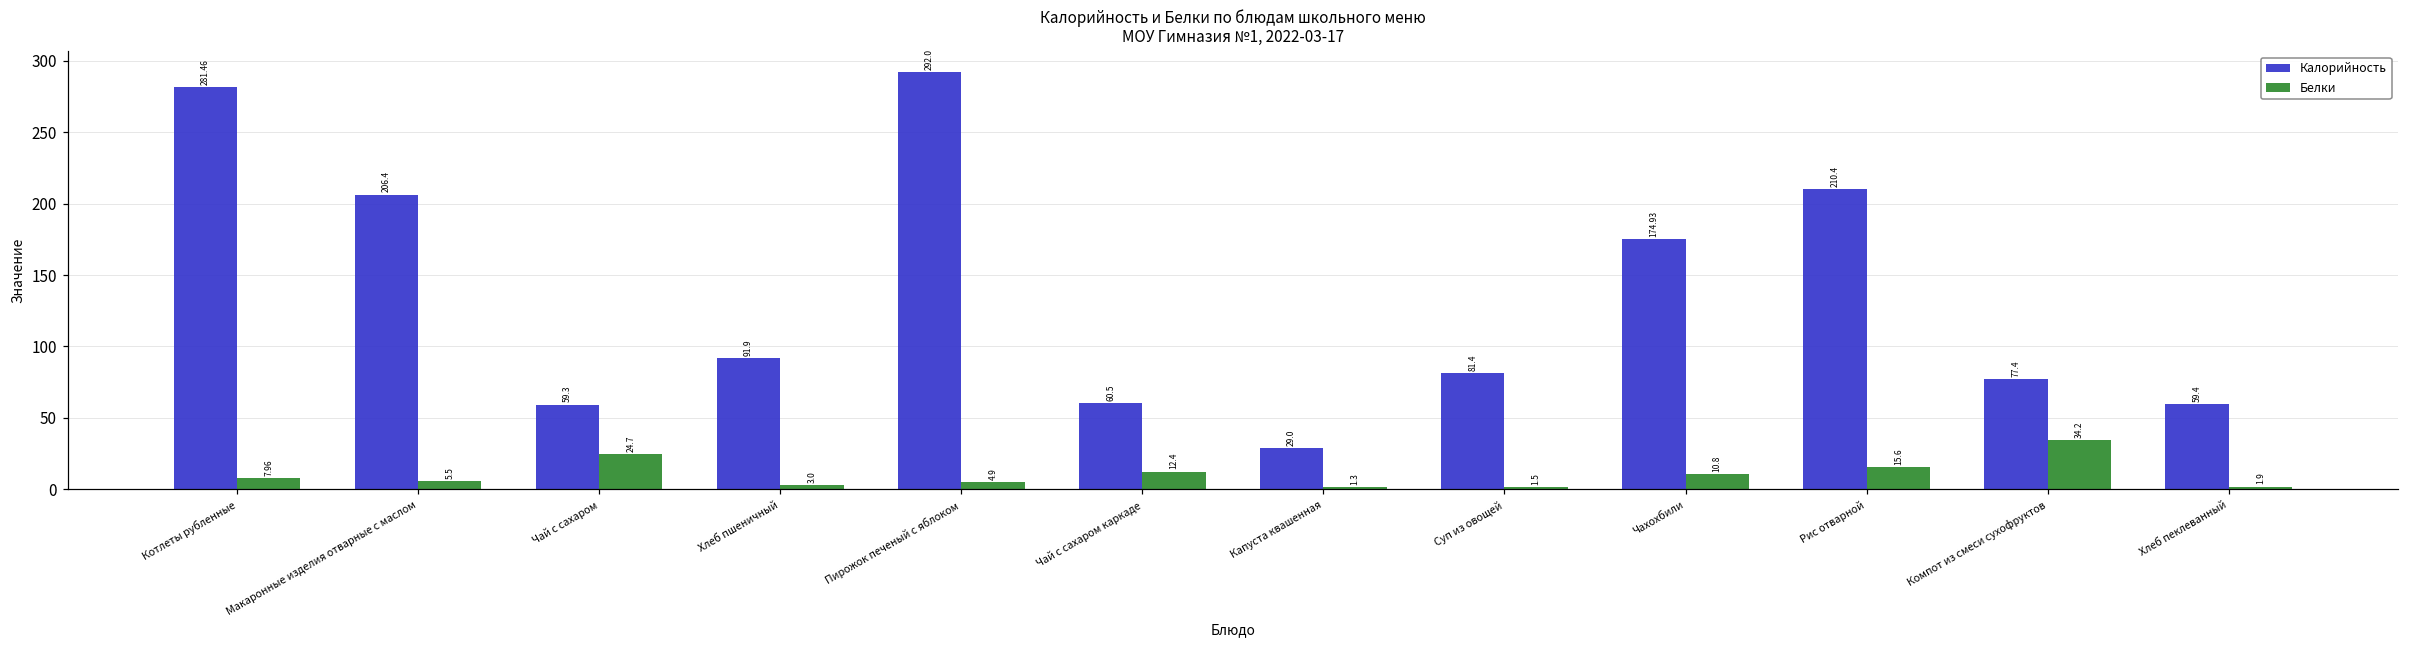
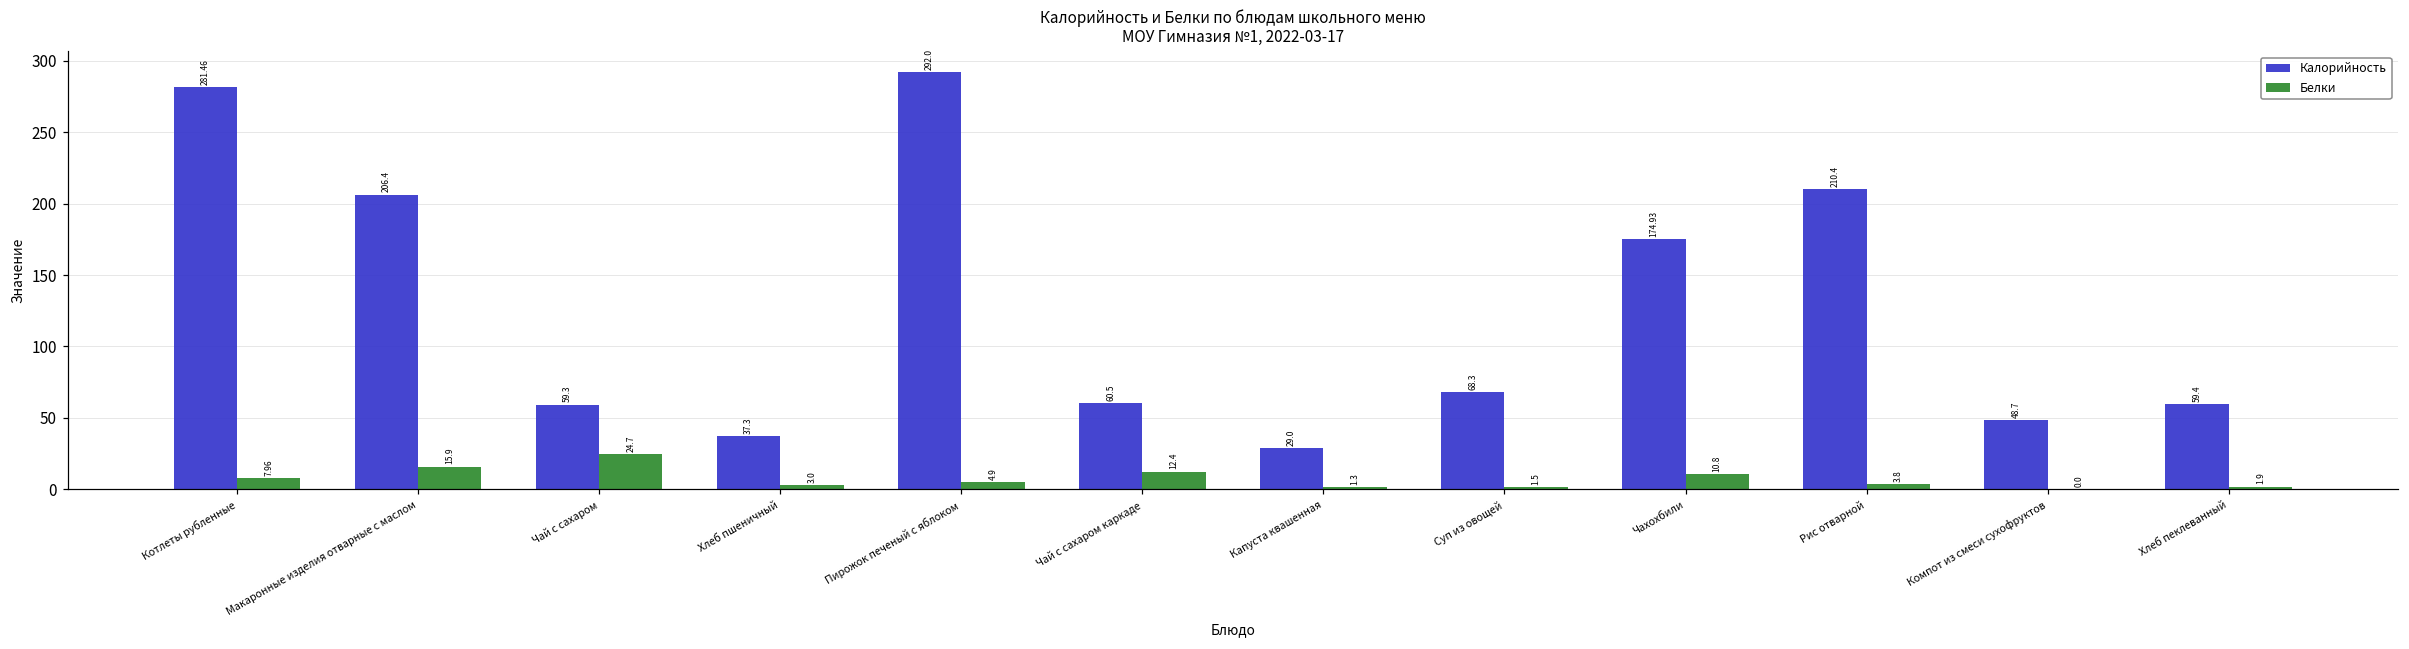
Белки, Макаронные изделия отварные с маслом: 5.5 -> 15.9
Калорийность, Хлеб пшеничный: 91.9 -> 37.3
Калорийность, Суп из овощей: 81.4 -> 68.3
Белки, Рис отварной: 15.6 -> 3.8
Калорийность, Компот из смеси сухофруктов: 77.4 -> 48.7
Белки, Компот из смеси сухофруктов: 34.2 -> 0.0
